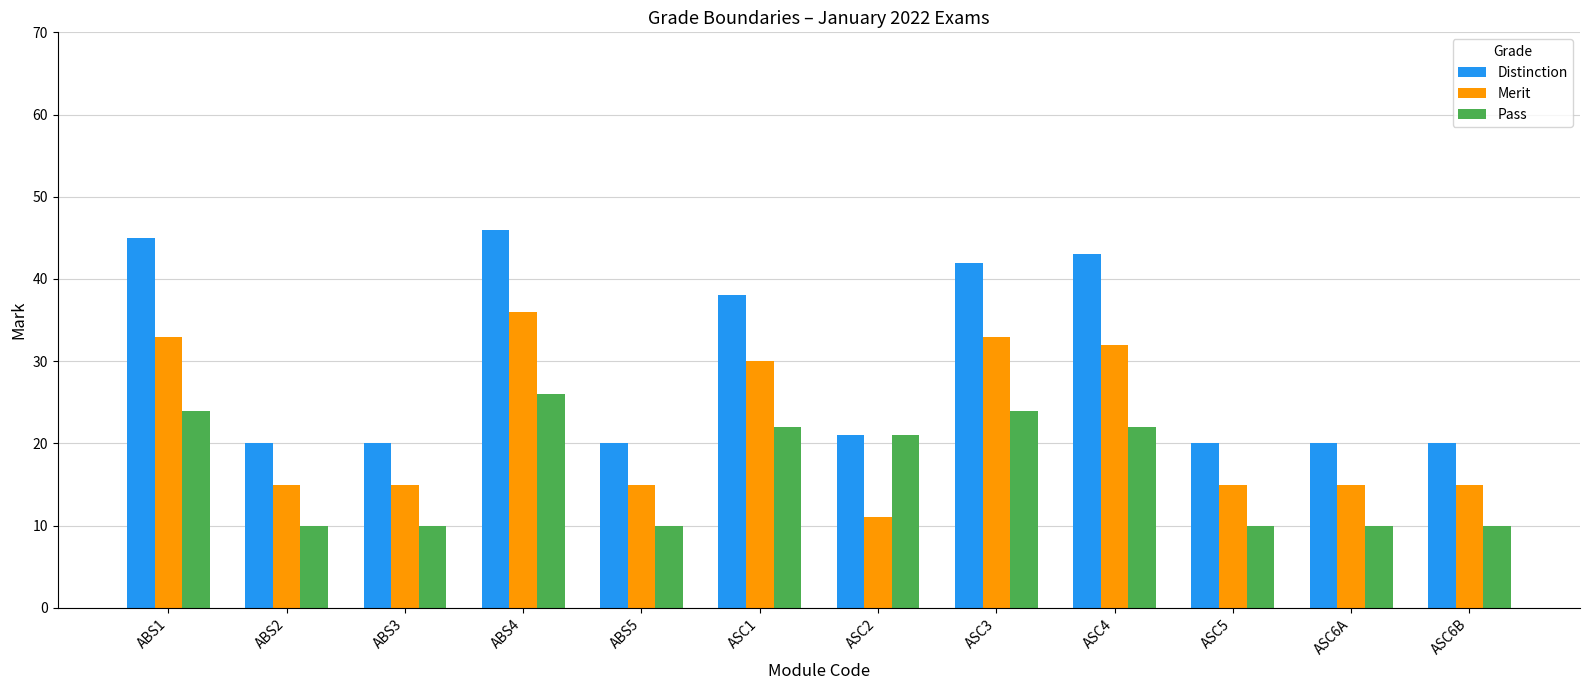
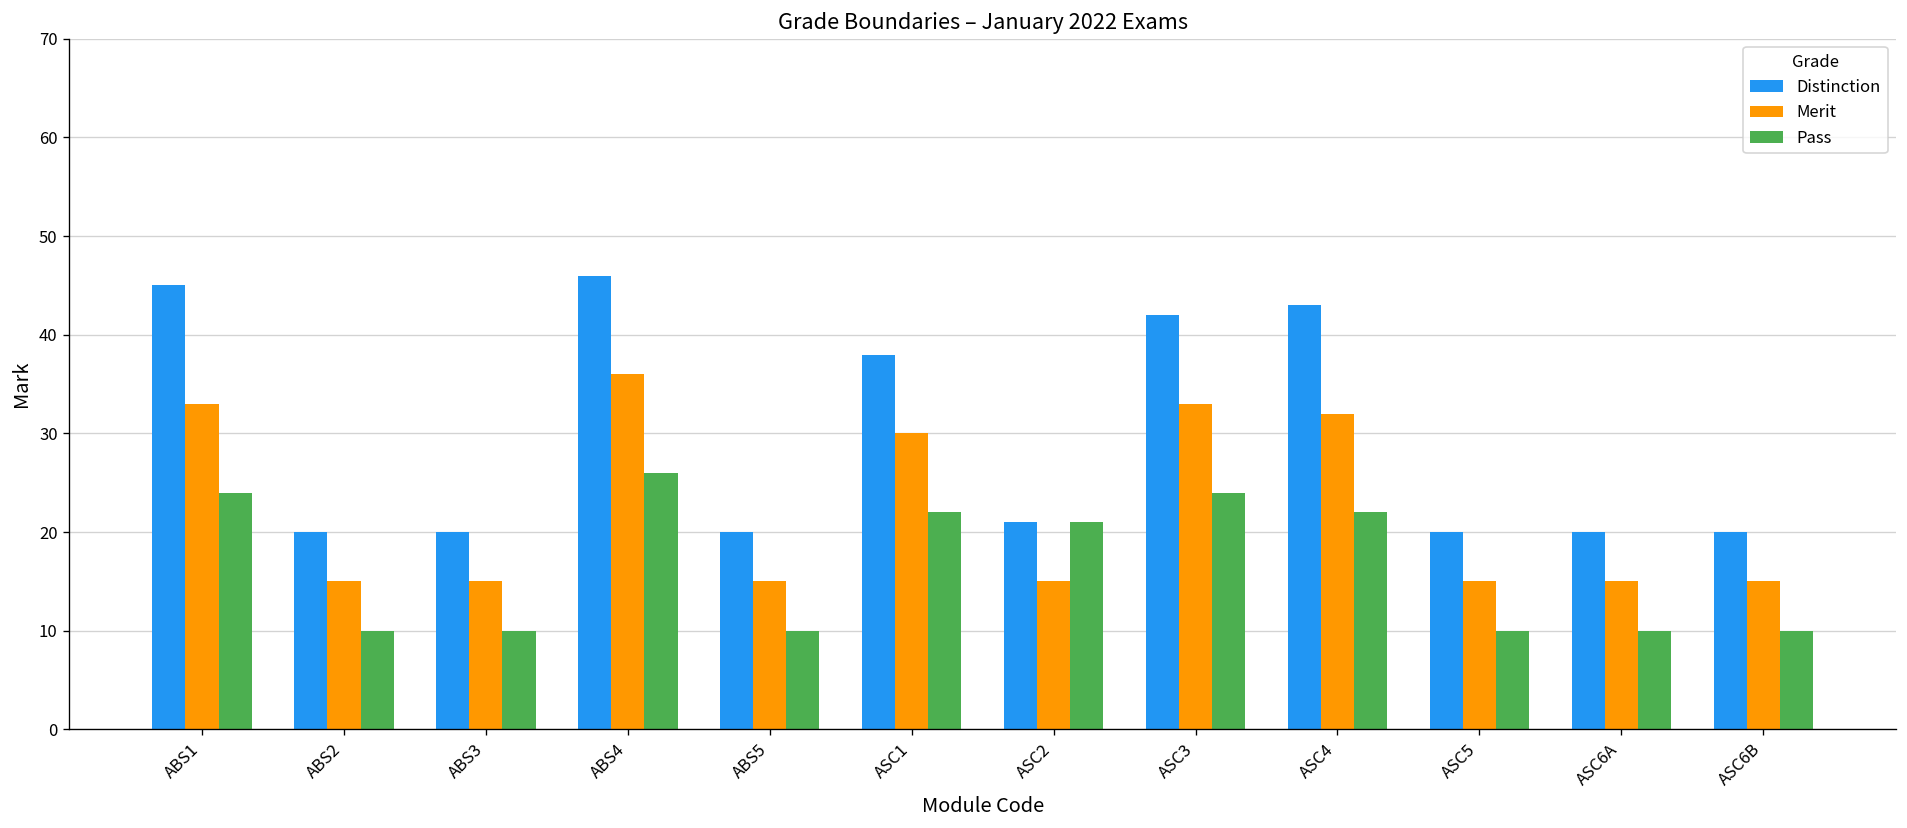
Merit, ASC2: 11 -> 15
